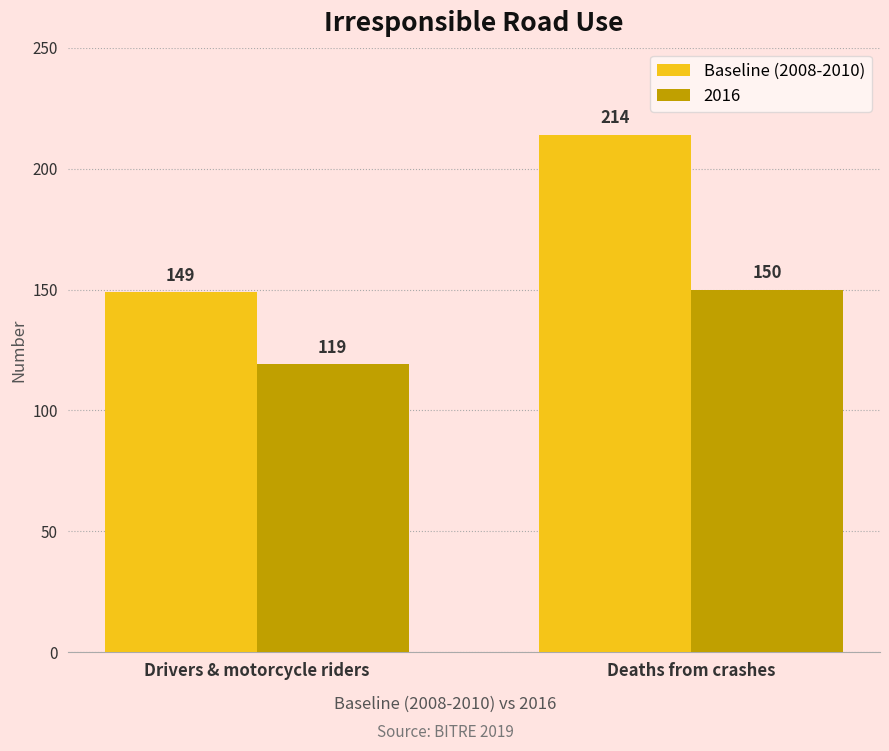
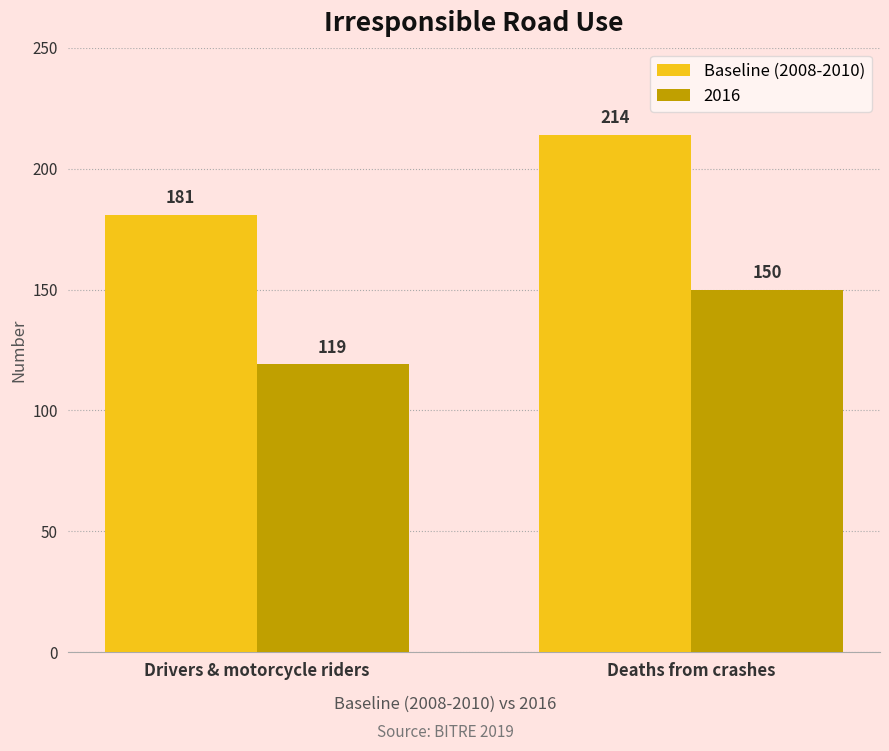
Baseline (2008-2010), Drivers & motorcycle riders: 149 -> 181
